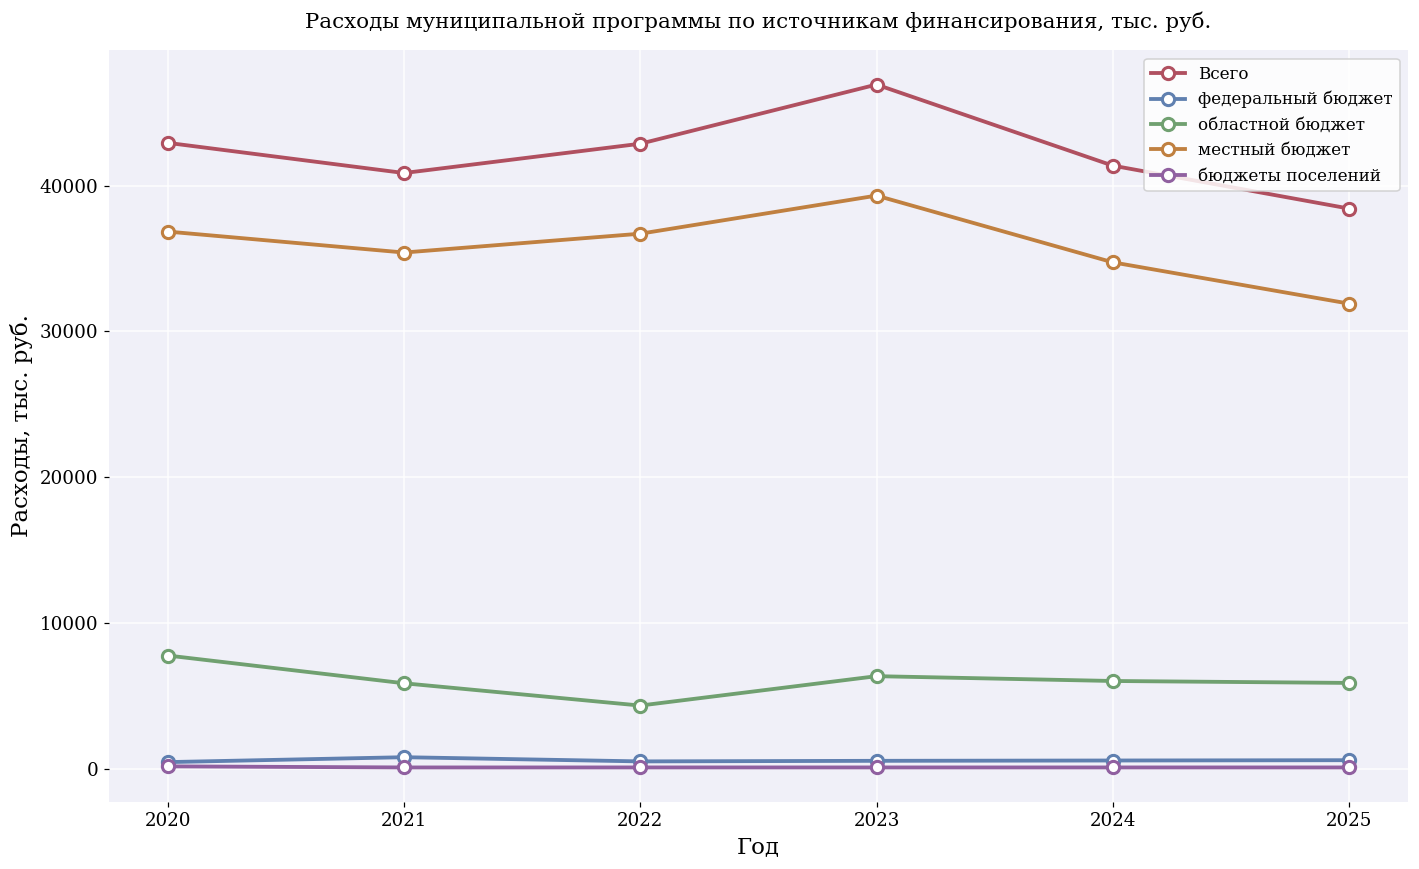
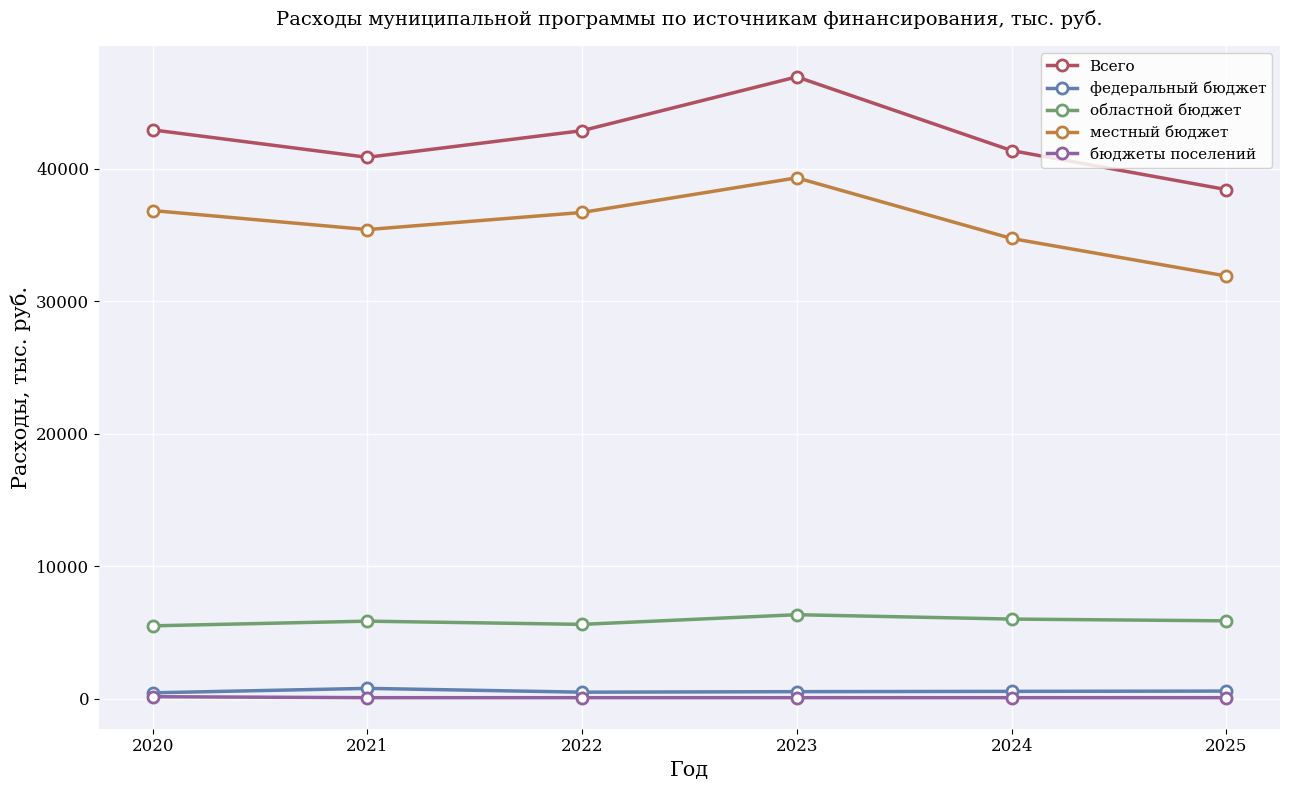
областной бюджет, 2020: 7800 -> 5500
областной бюджет, 2022: 4300 -> 5600
